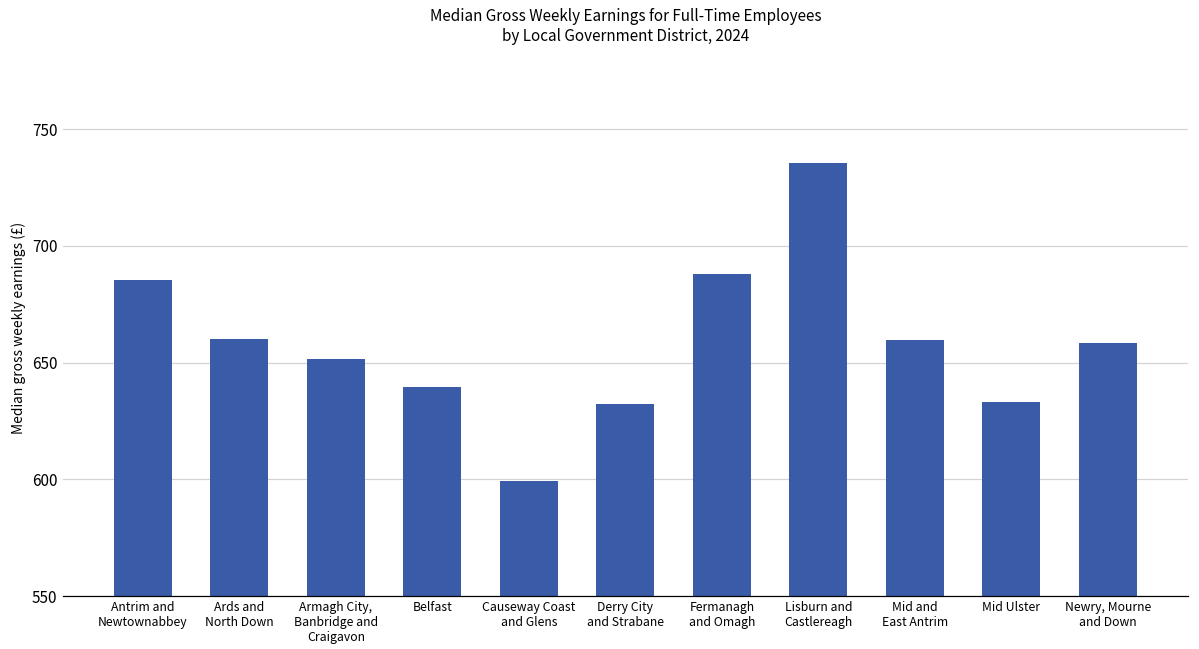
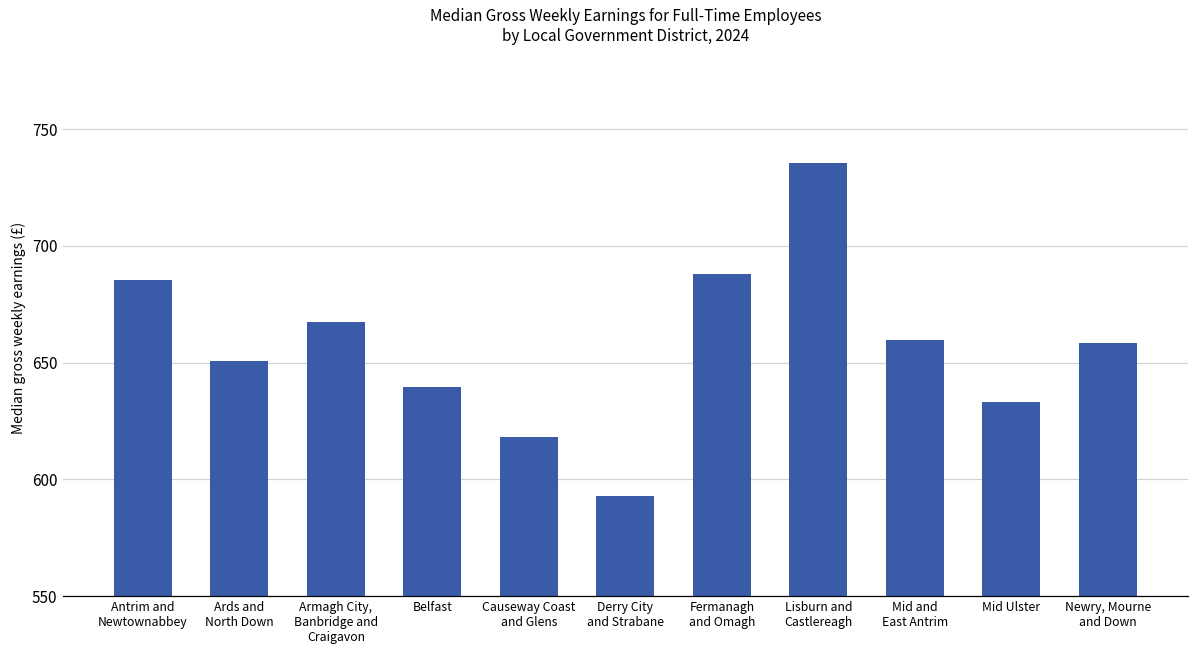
Ards and North Down: 660 -> 651
Armagh City, Banbridge and Craigavon: 652 -> 667
Causeway Coast and Glens: 599 -> 618
Derry City and Strabane: 632 -> 593
